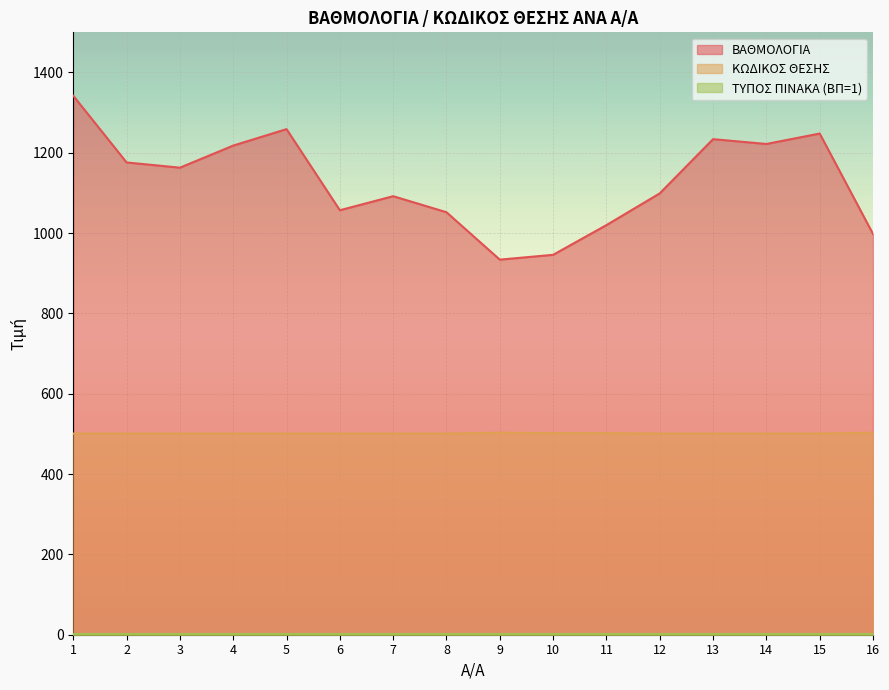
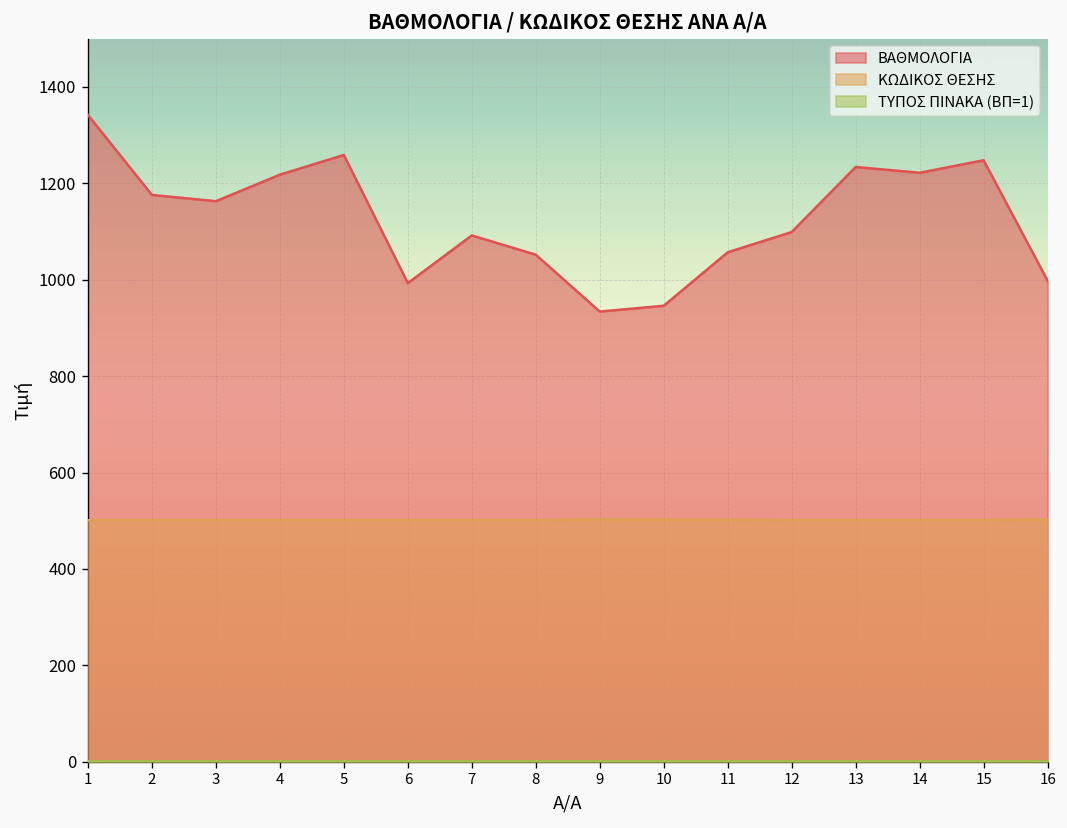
ΒΑΘΜΟΛΟΓΙΑ, 6: 1060 -> 990
ΒΑΘΜΟΛΟΓΙΑ, 11: 1020 -> 1060
